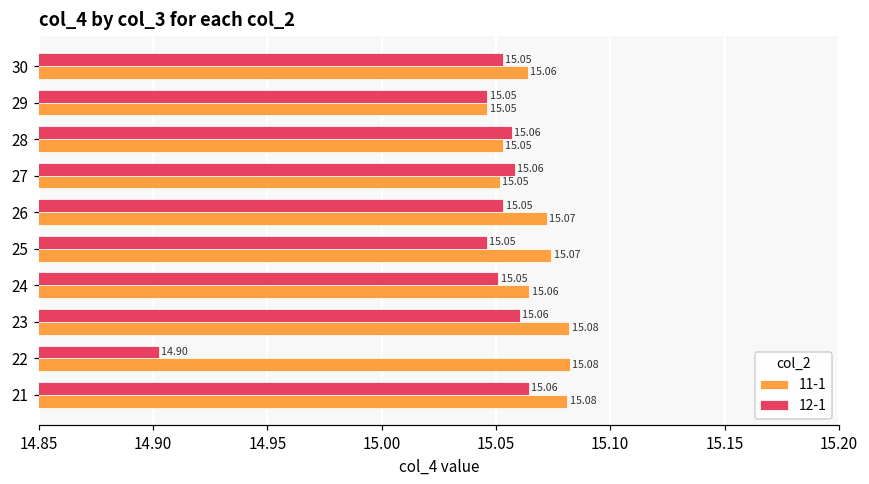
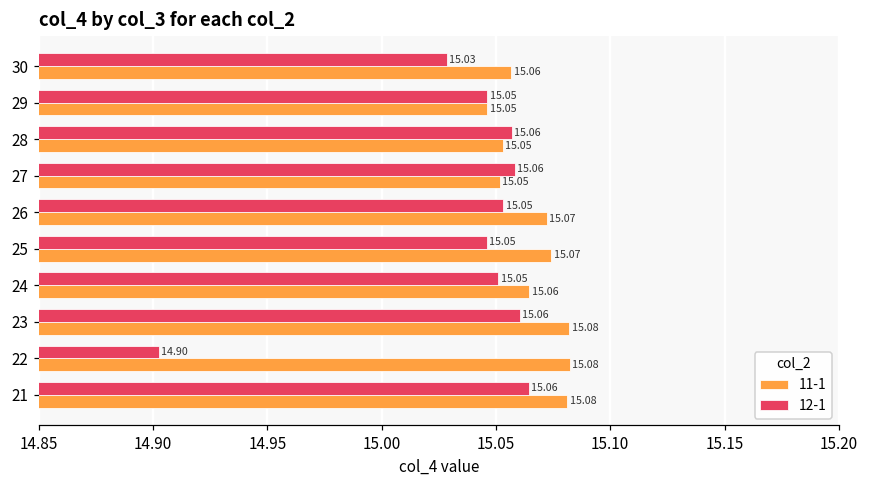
12-1, 30: 15.05 -> 15.03
11-1, 30: 15.064 -> 15.057
